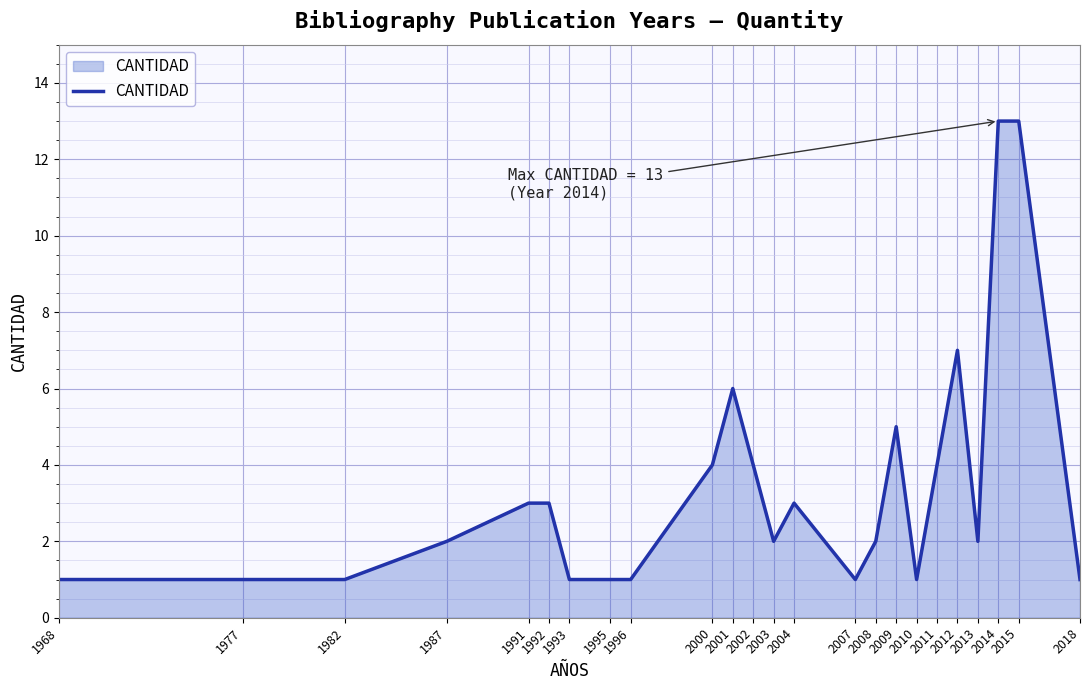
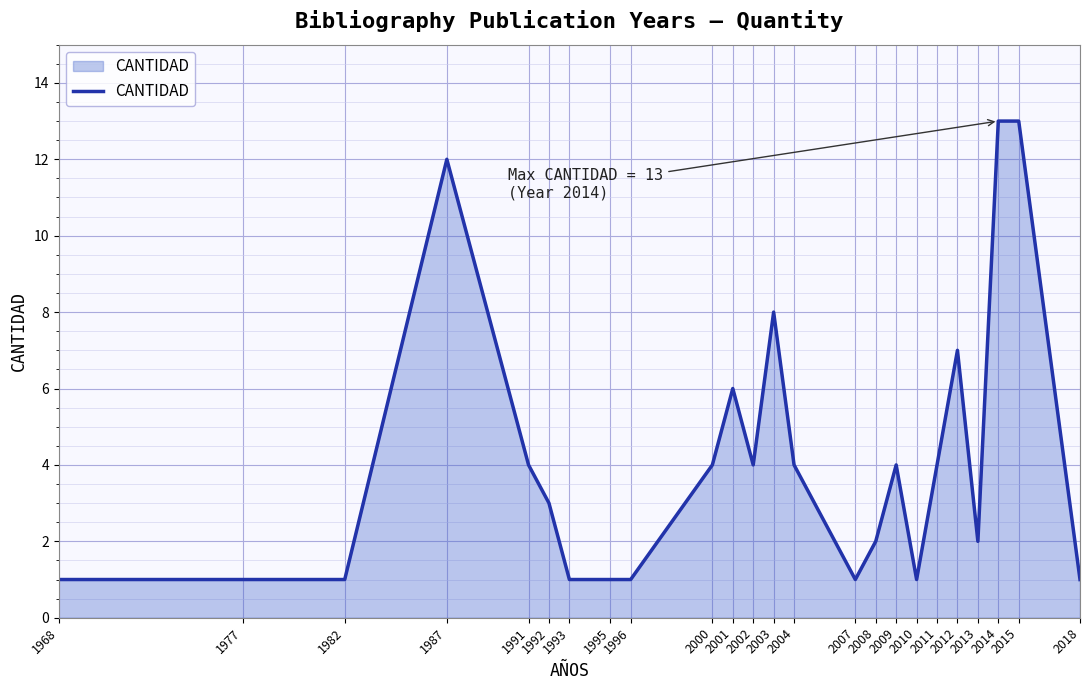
1987: 2 -> 12
1991: 3 -> 4
2003: 2 -> 8
2004: 3 -> 4
2009: 5 -> 4
